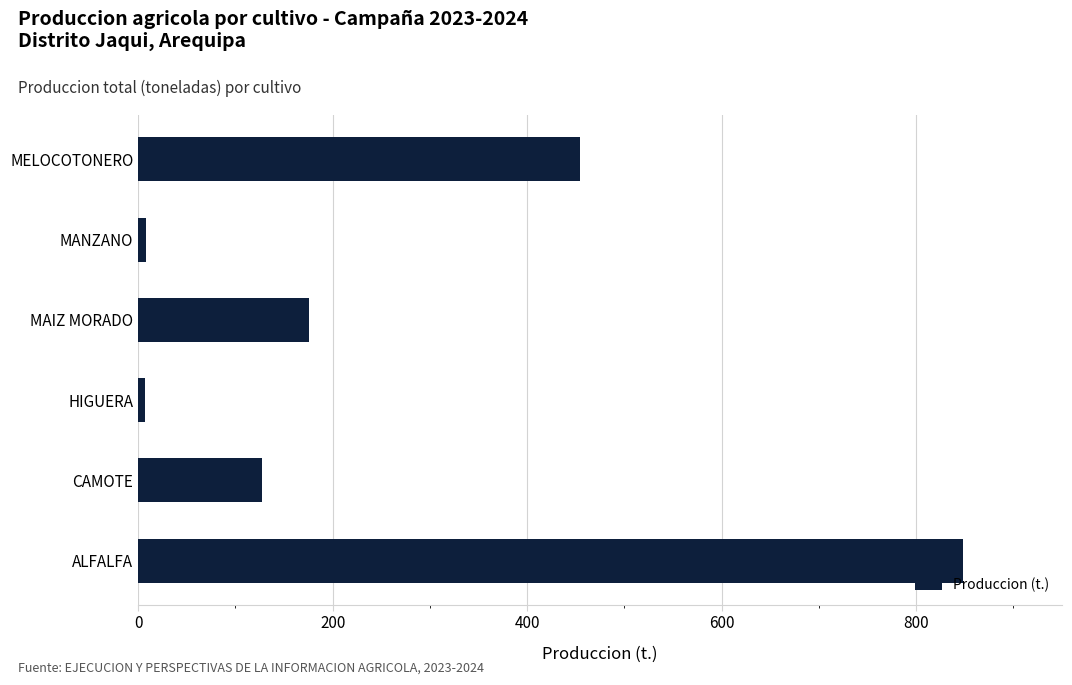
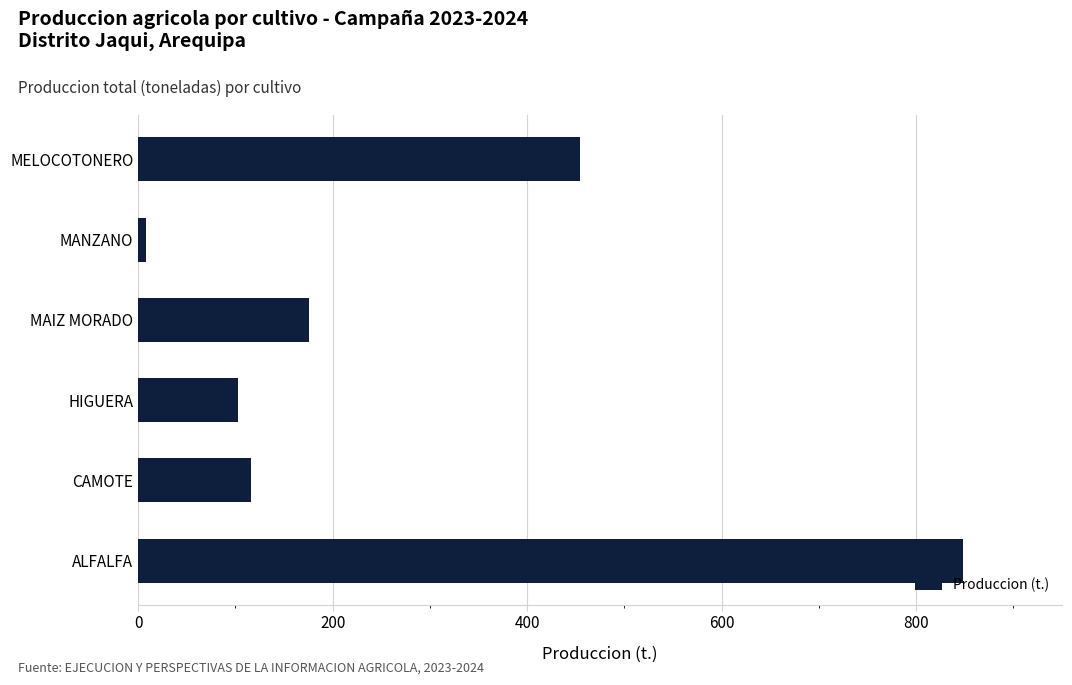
HIGUERA: 10 -> 100
CAMOTE: 130 -> 120
